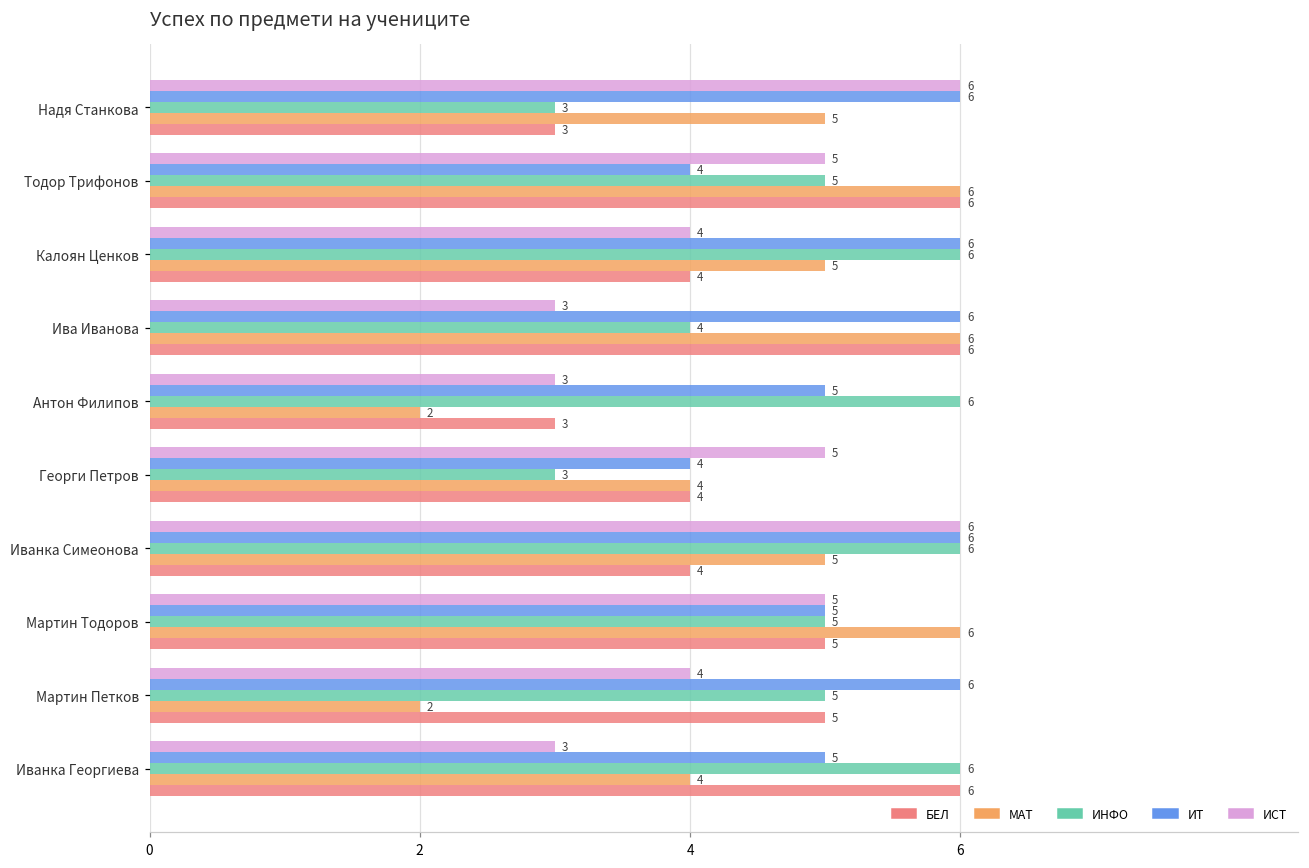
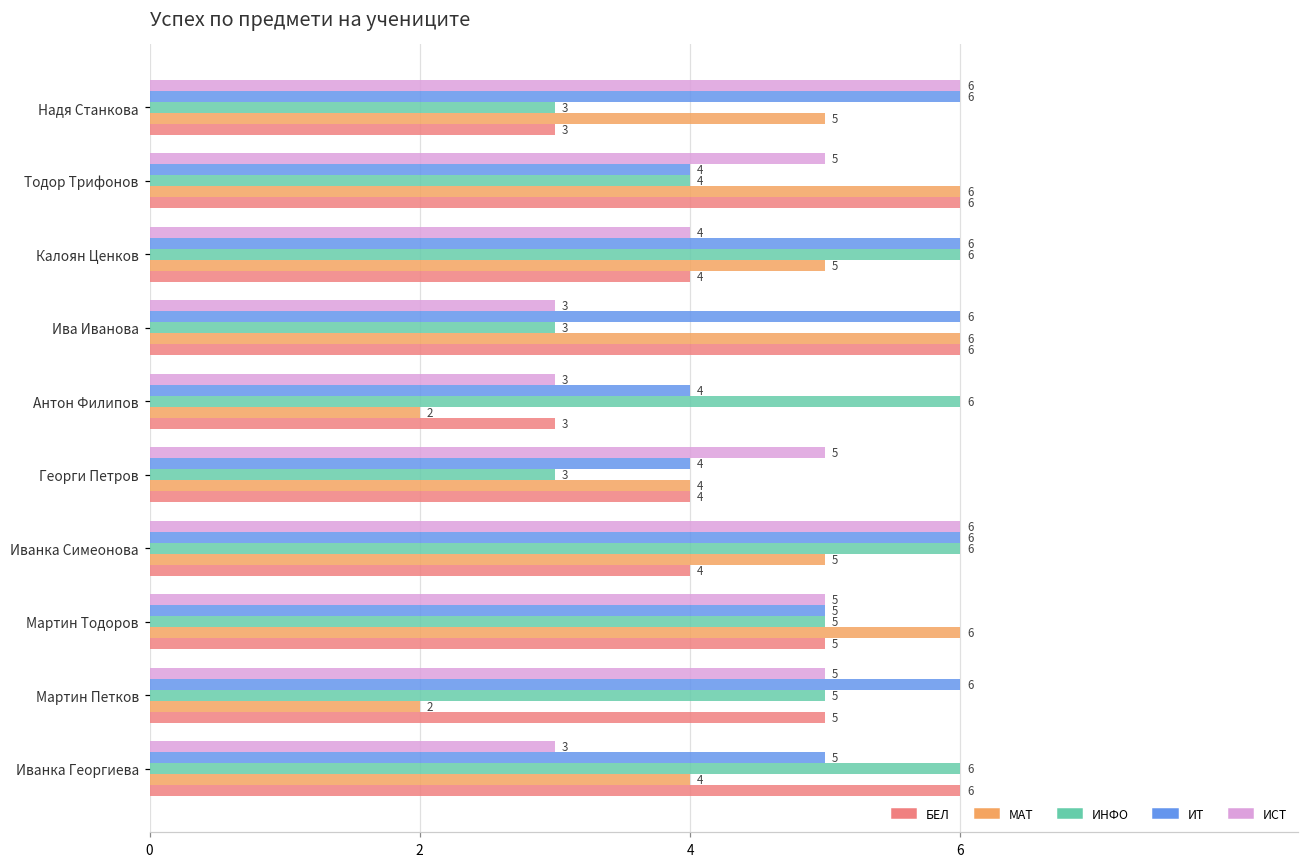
ИНФО, Тодор Трифонов: 5 -> 4
ИНФО, Ива Иванова: 4 -> 3
ИТ, Антон Филипов: 5 -> 4
ИСТ, Мартин Петков: 4 -> 5
